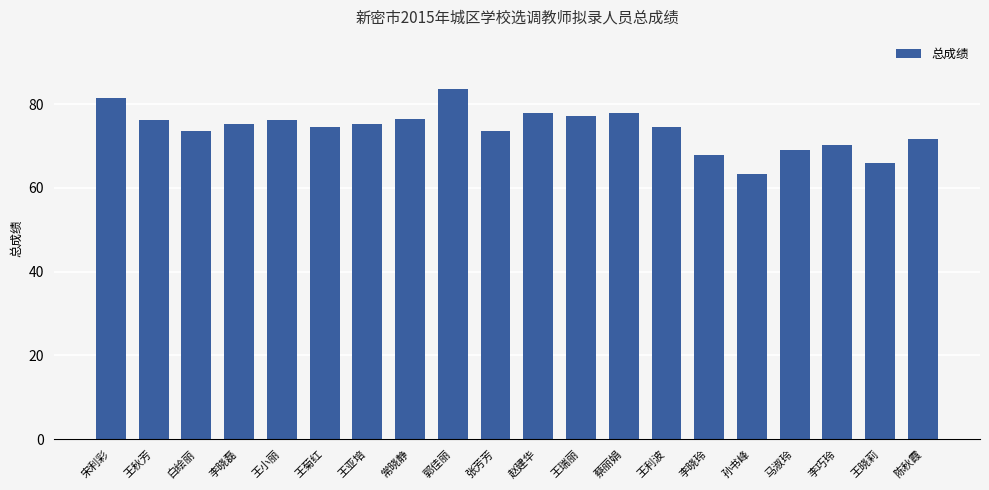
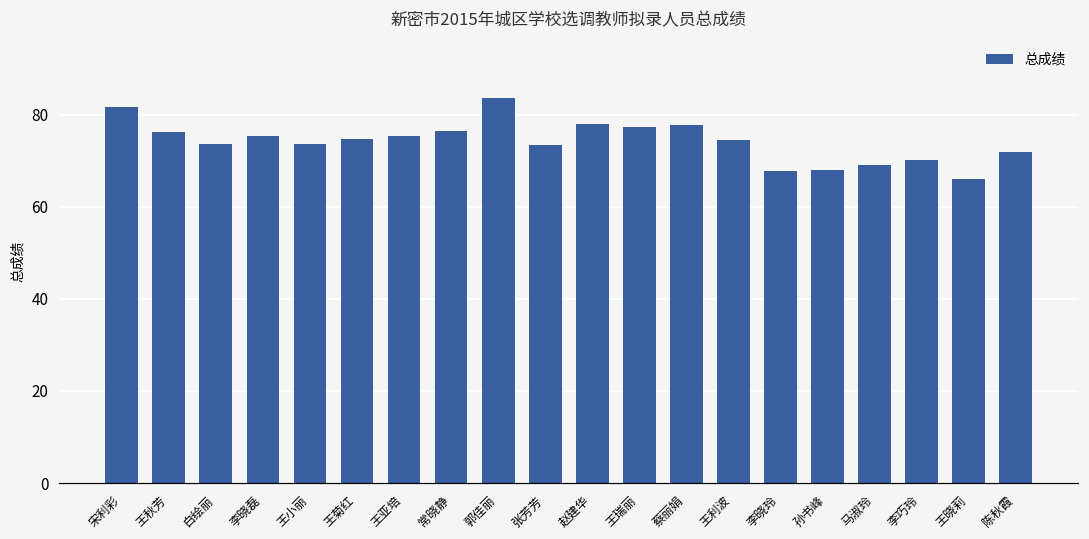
王小丽: 76 -> 74
孙书峰: 63 -> 68
